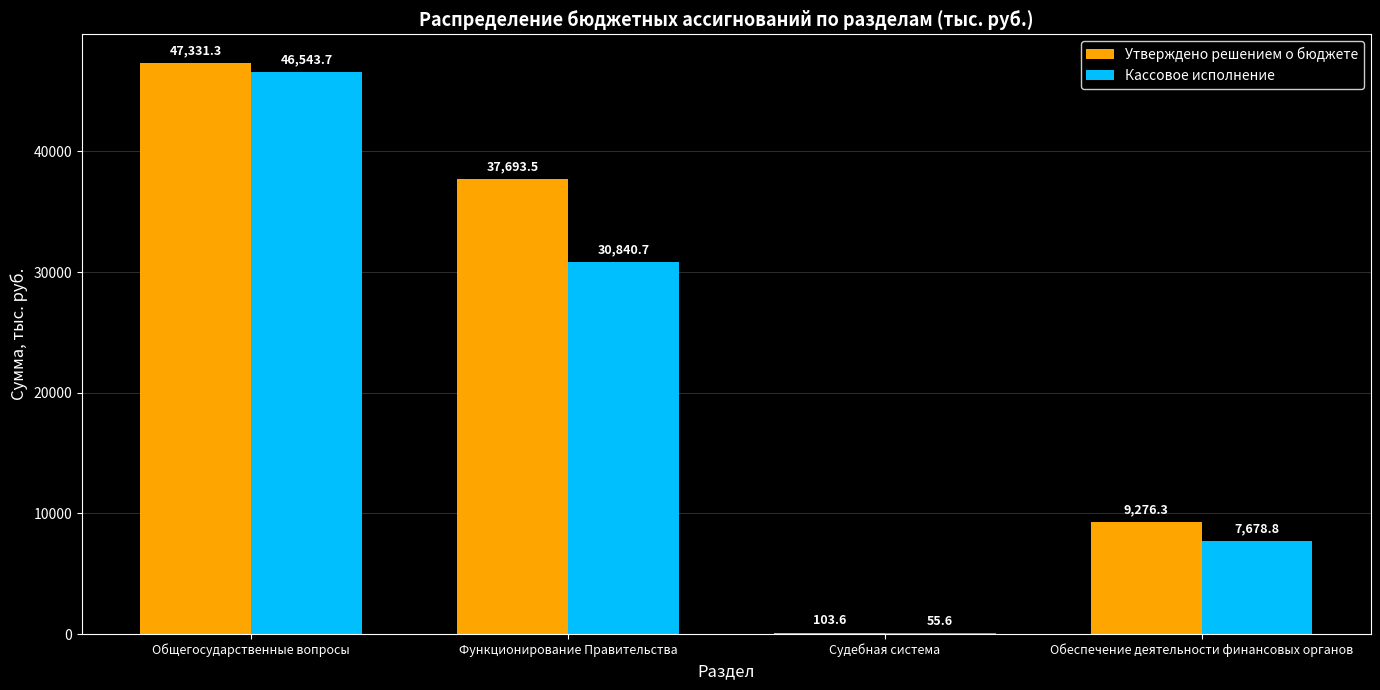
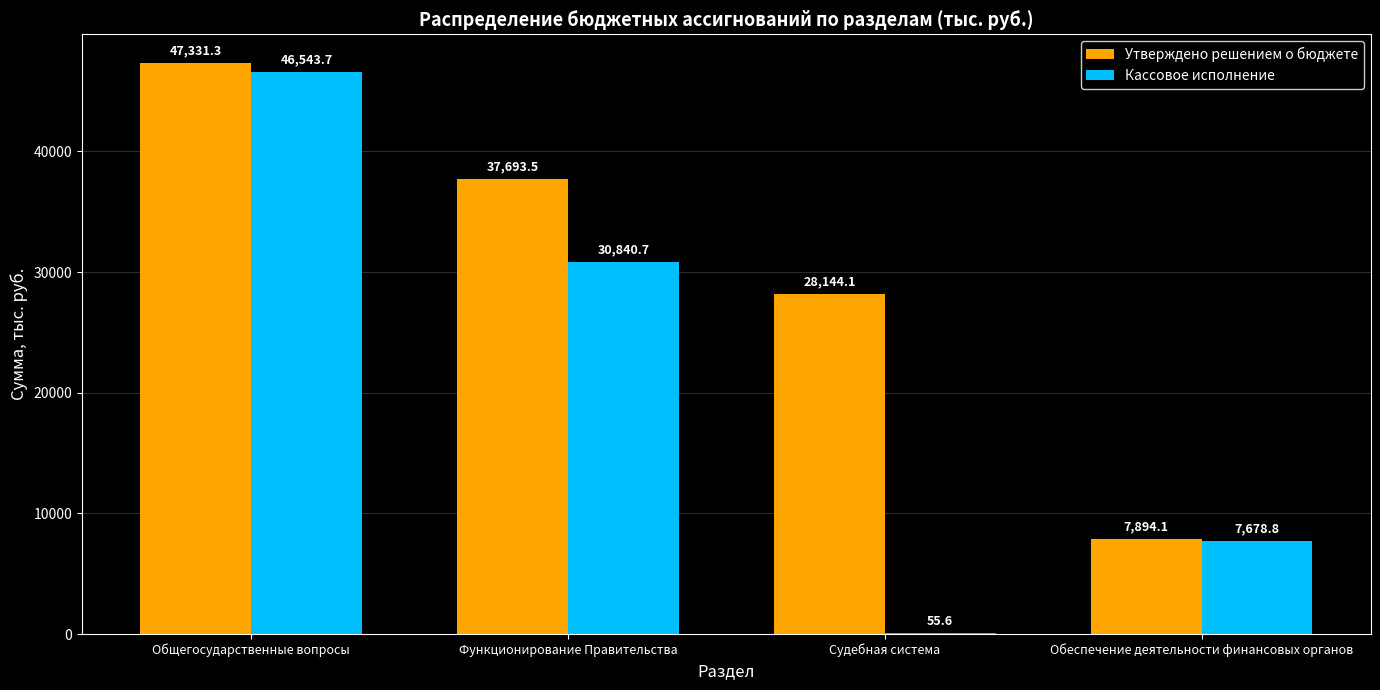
Утверждено решением о бюджете, Судебная система: 103.6 -> 28,144.1
Утверждено решением о бюджете, Обеспечение деятельности финансовых органов: 9,276.3 -> 7,894.1
